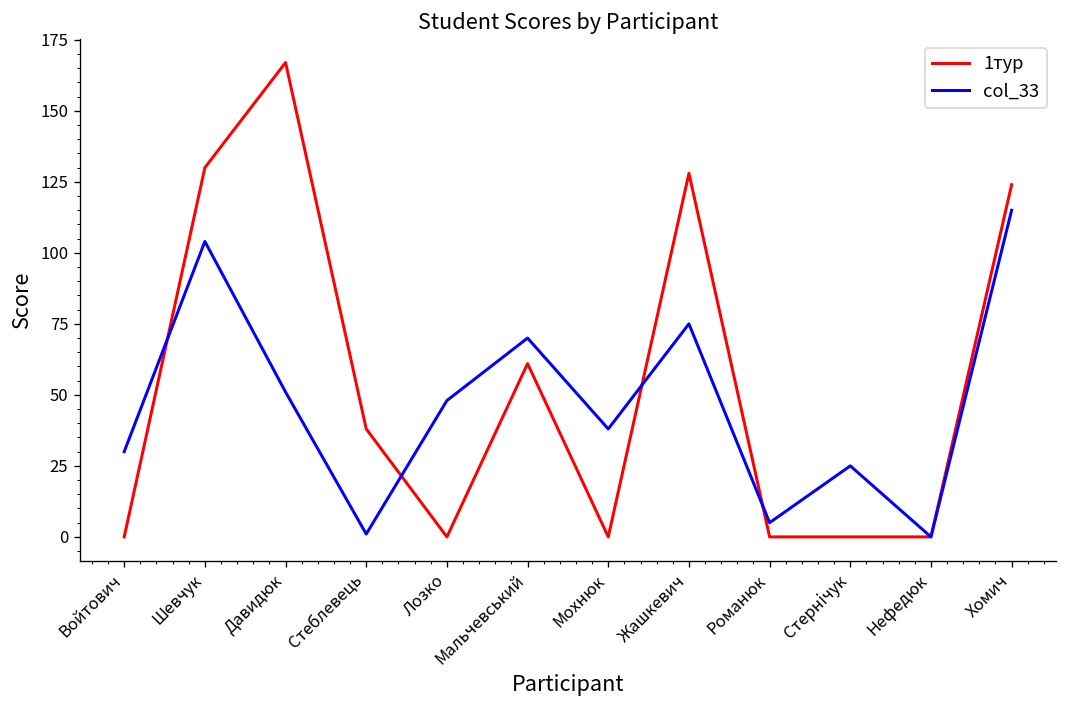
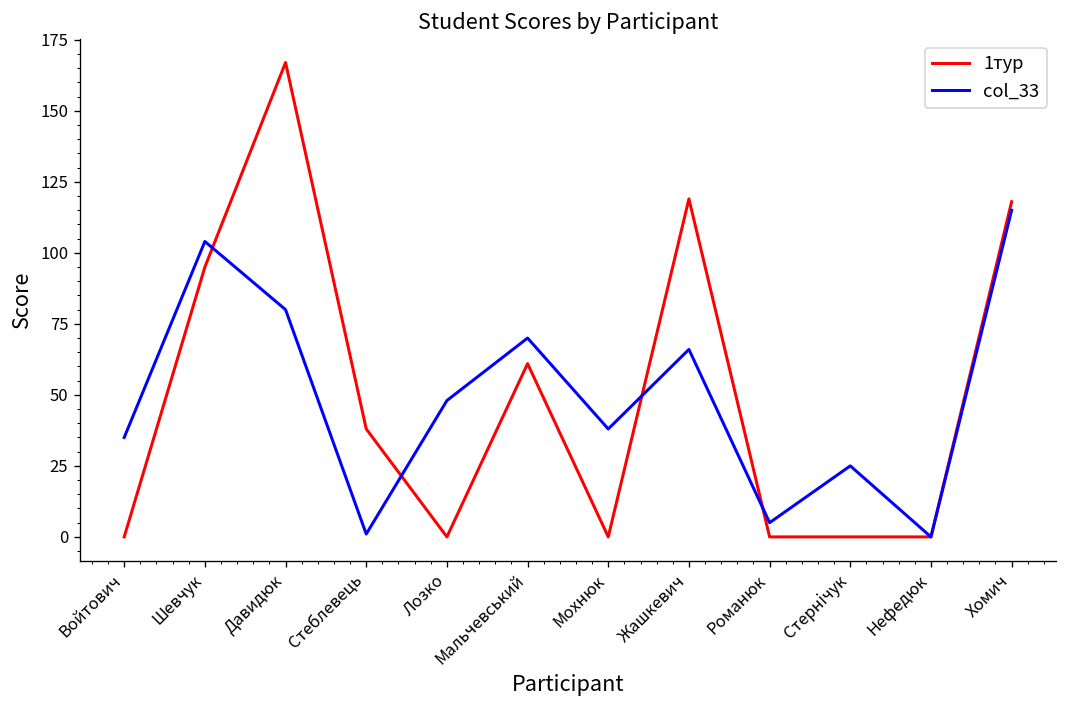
col_33, Войтович: 30 -> 35
1тур, Шевчук: 130 -> 95
col_33, Давидюк: 51 -> 80
1тур, Жашкевич: 128 -> 119
col_33, Жашкевич: 75 -> 66
1тур, Хомич: 124 -> 118
